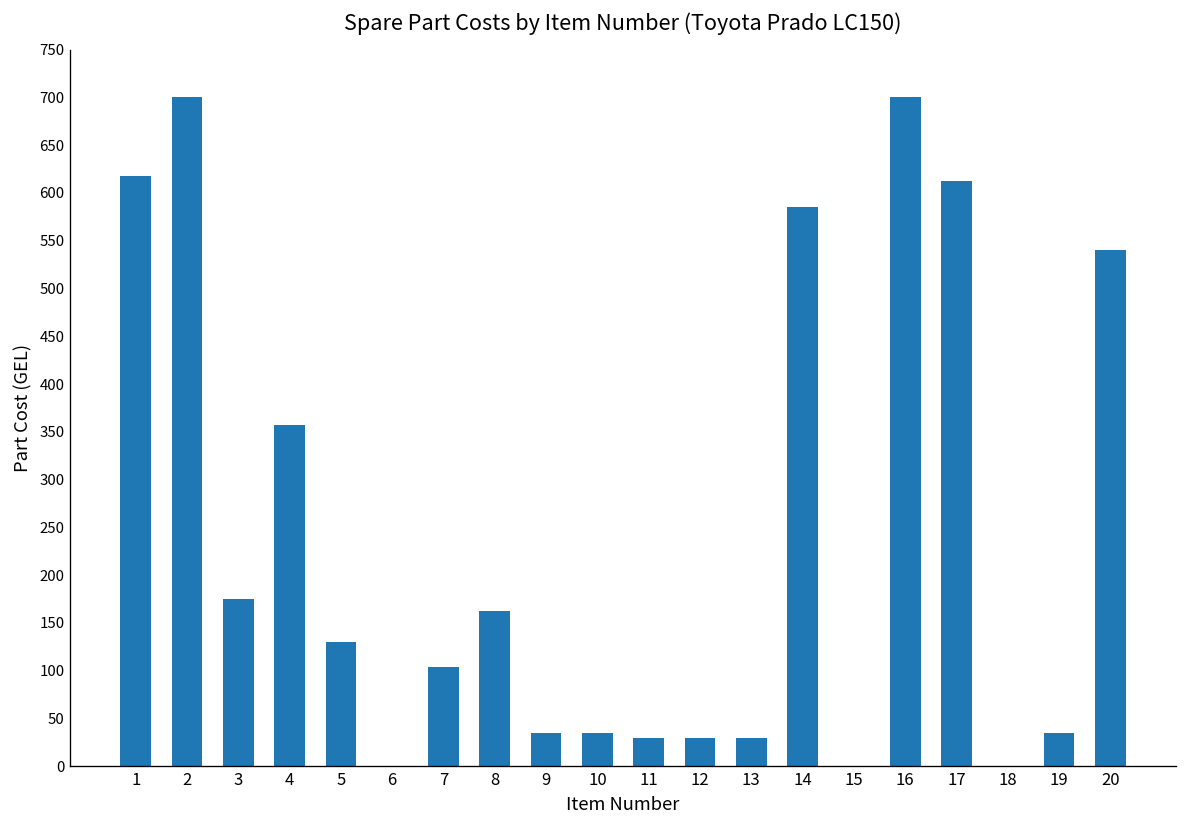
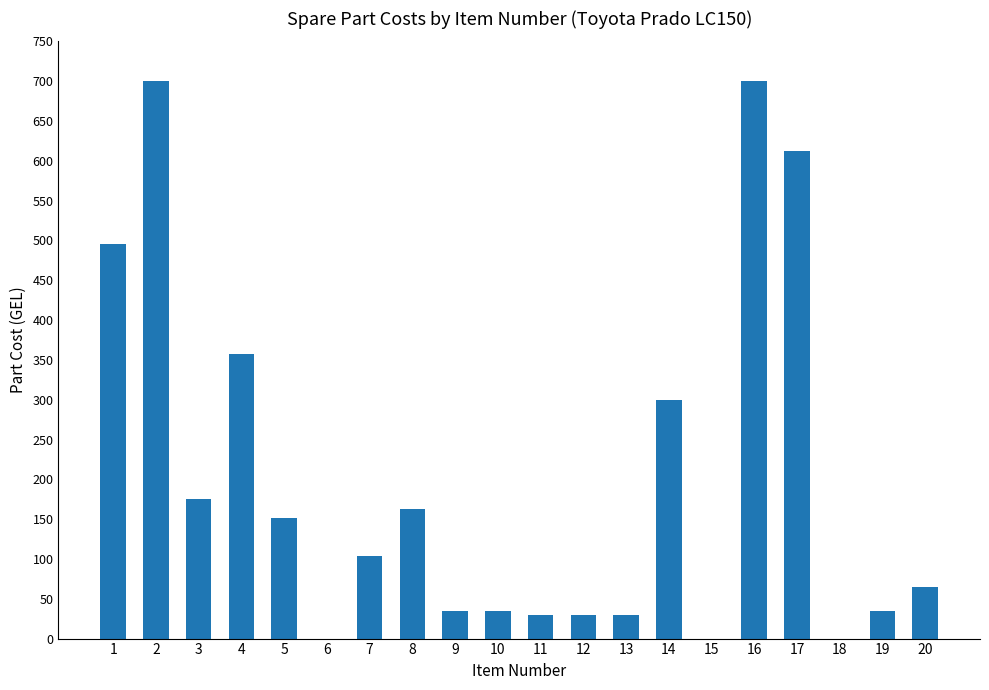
1: 620 -> 500
5: 130 -> 150
14: 590 -> 300
20: 540 -> 70
